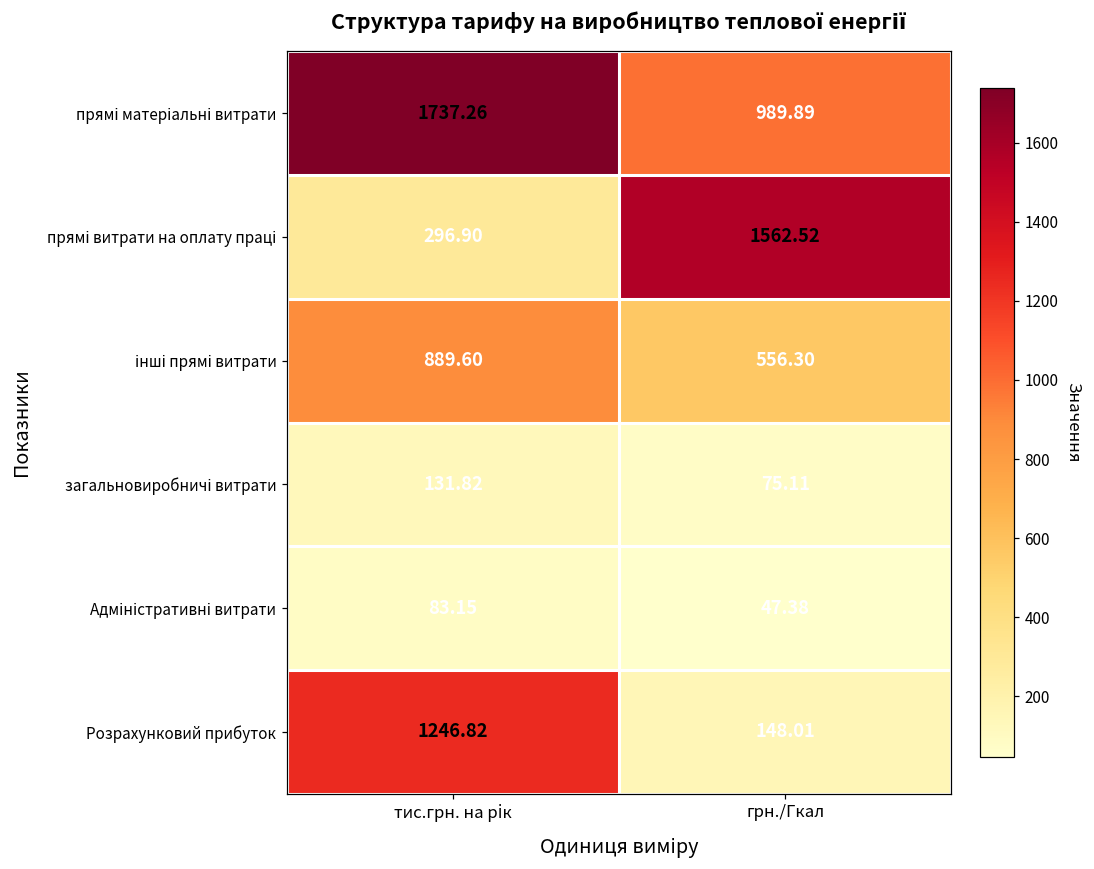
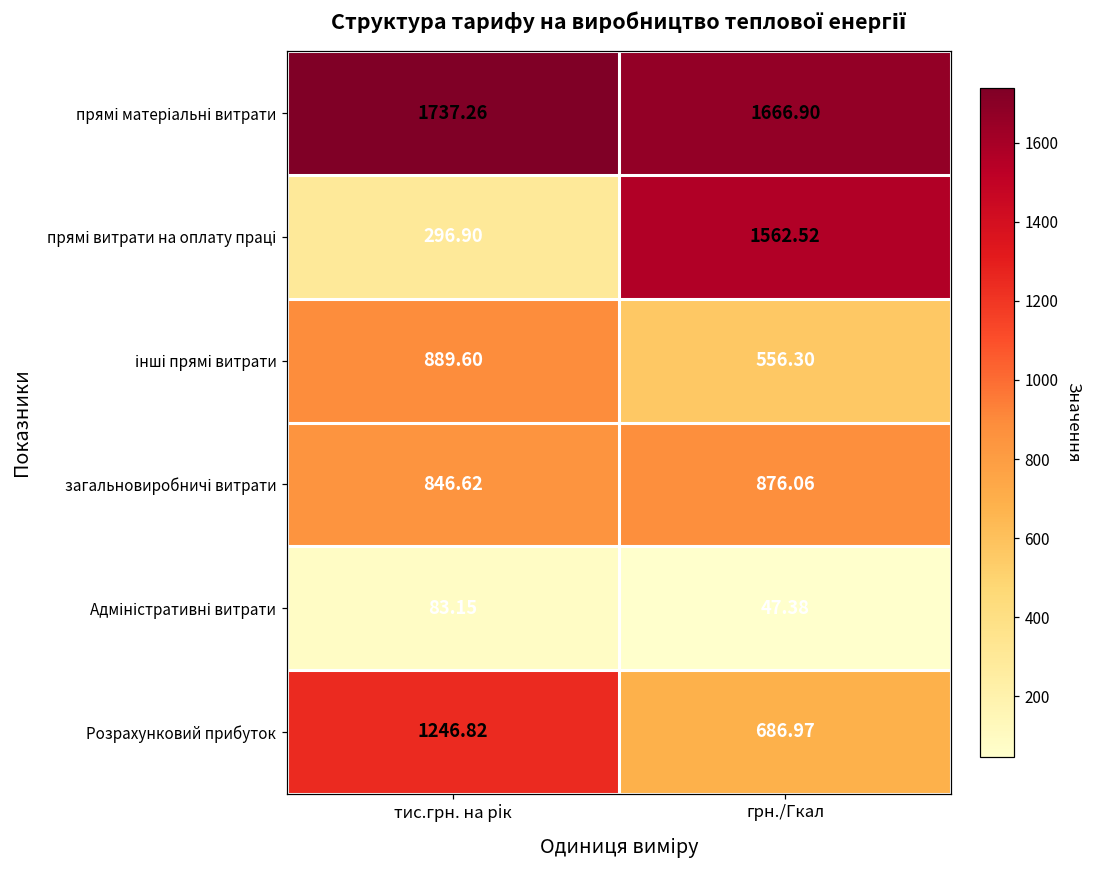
прямі матеріальні витрати, грн./Гкал: 989.89 -> 1666.90
загальновиробничі витрати, тис.грн. на рік: 131.82 -> 846.62
загальновиробничі витрати, грн./Гкал: 75.11 -> 876.06
Розрахунковий прибуток, грн./Гкал: 148.01 -> 686.97
